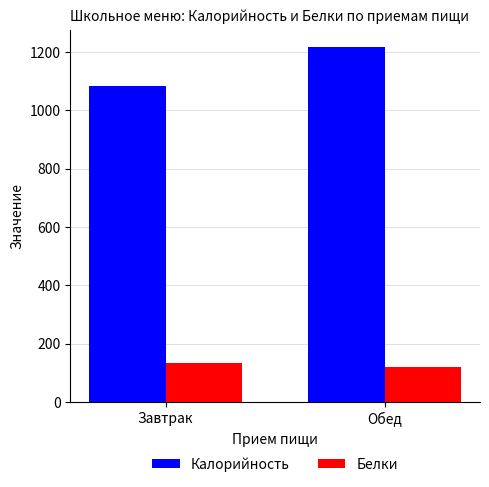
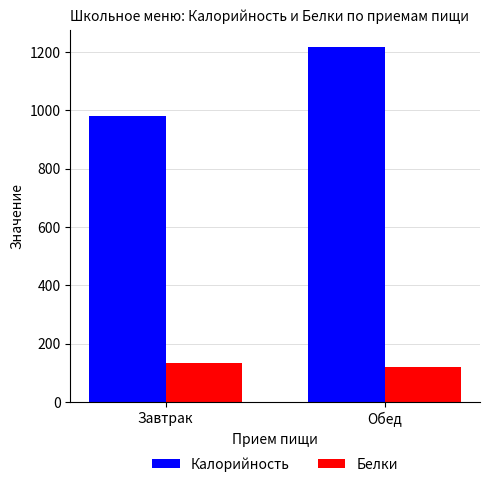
Калорийность, Завтрак: 1080 -> 980
